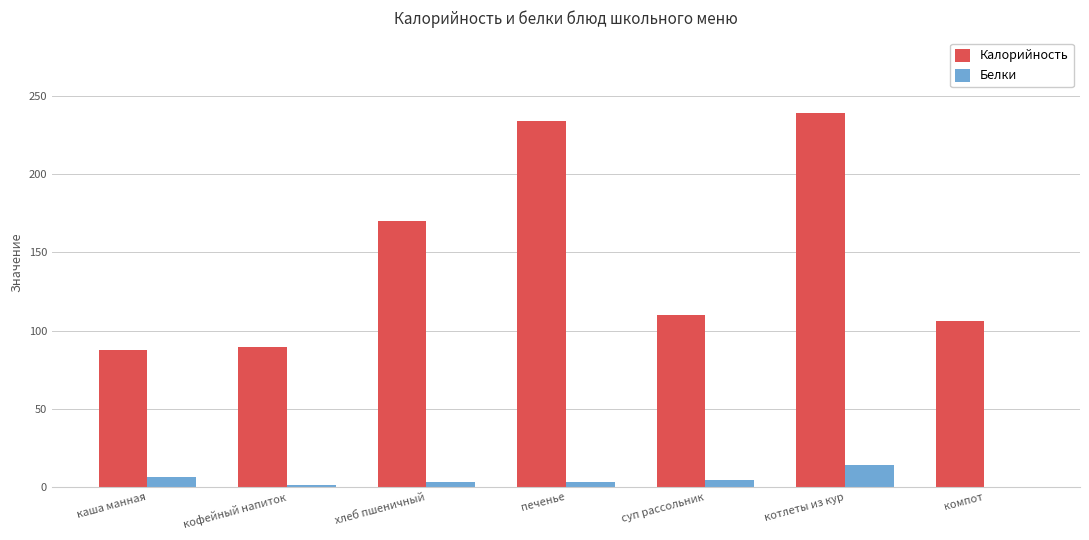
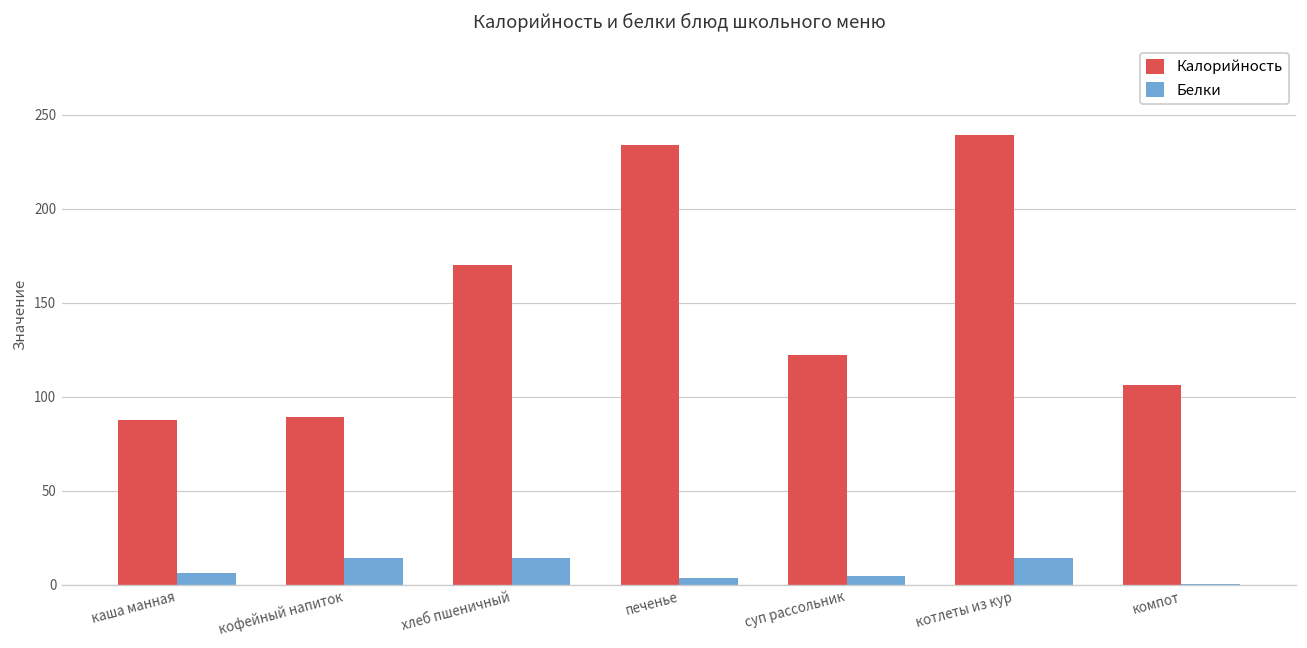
Белки, кофейный напиток: 1 -> 14
Белки, хлеб пшеничный: 3 -> 14
Калорийность, суп рассольник: 110 -> 122
